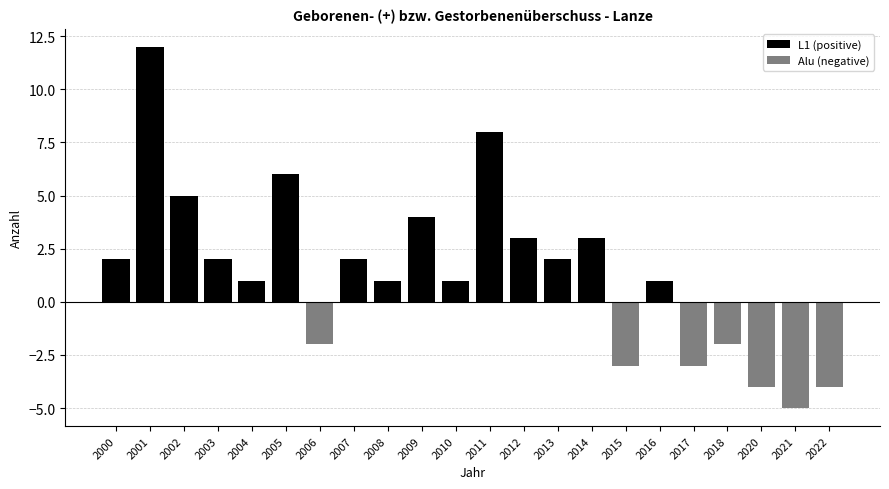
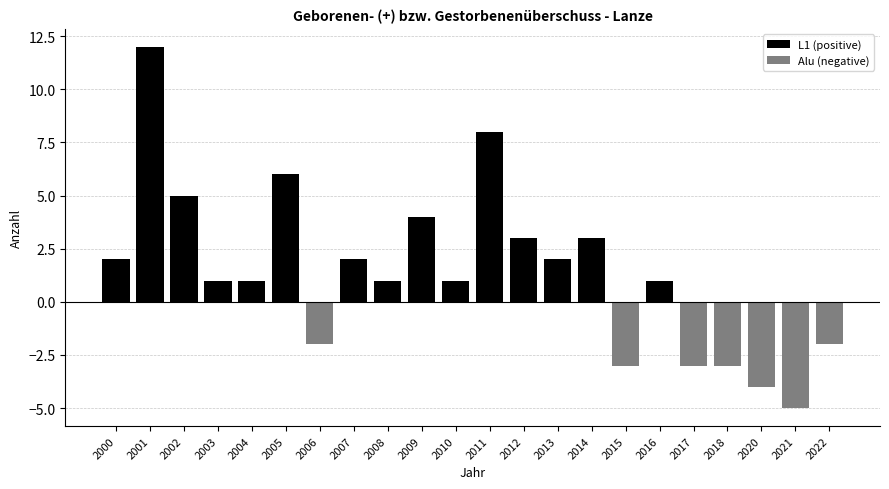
L1 (positive), 2003: 2 -> 1
Alu (negative), 2018: -2 -> -3
Alu (negative), 2022: -4 -> -2
